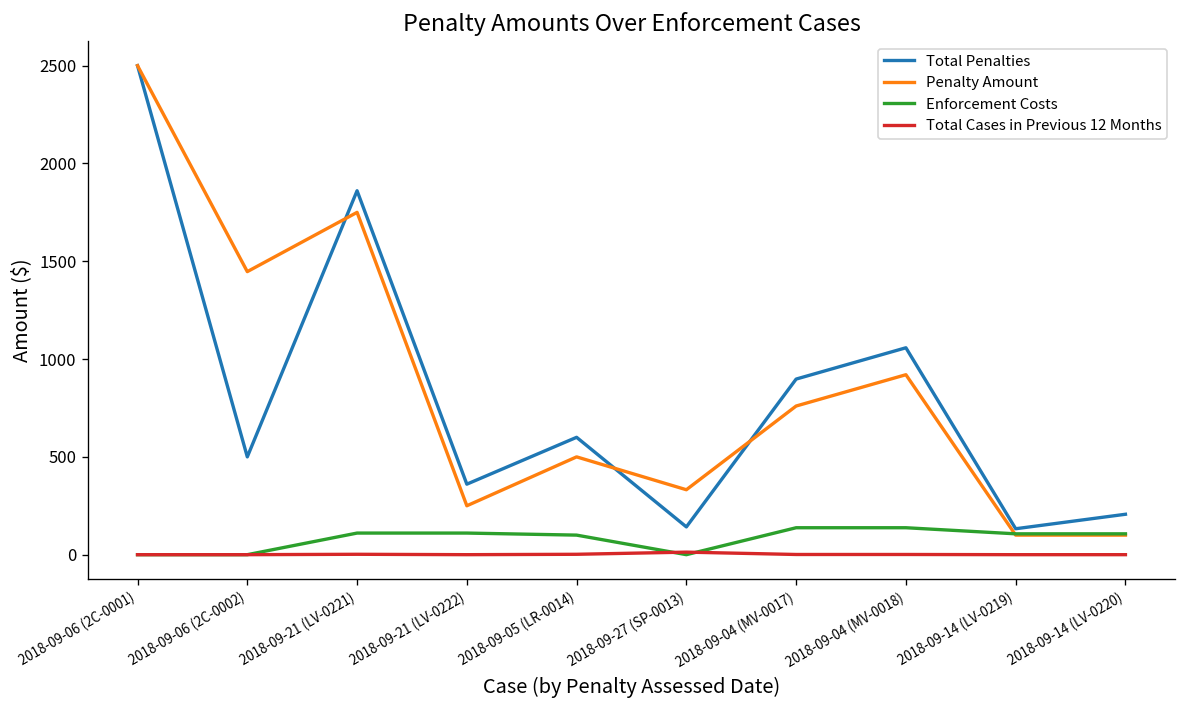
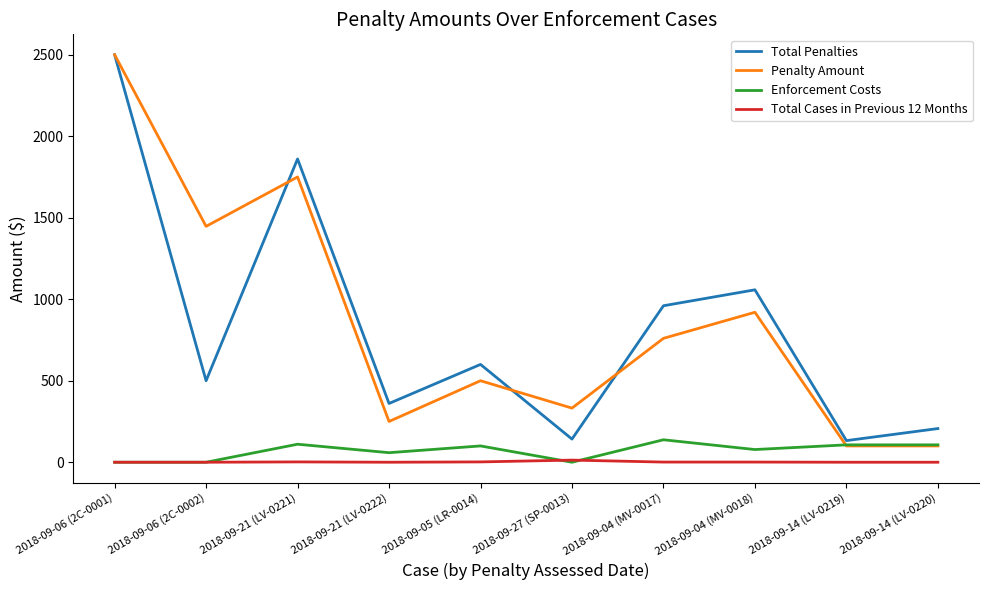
Enforcement Costs, 2018-09-21 (LV-0222): 110 -> 60
Total Penalties, 2018-09-04 (MV-0017): 900 -> 960
Enforcement Costs, 2018-09-04 (MV-0018): 140 -> 80
